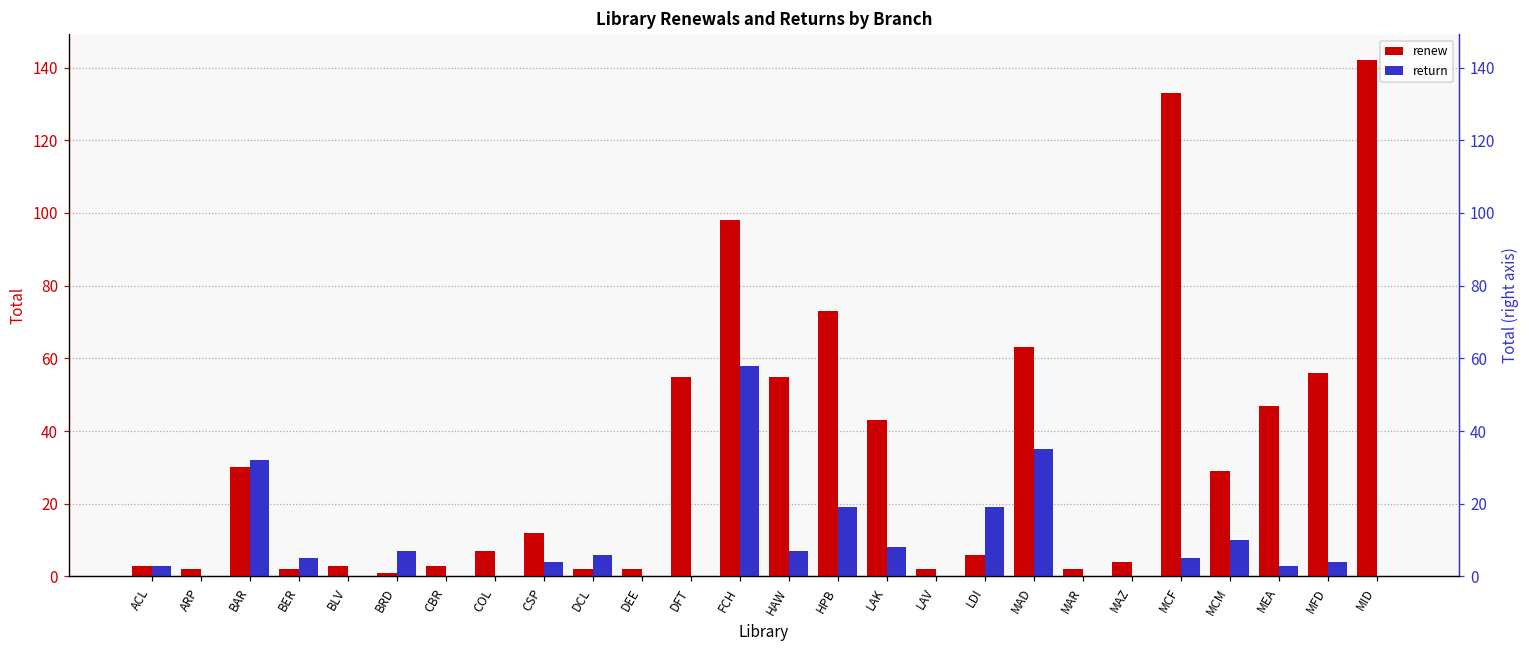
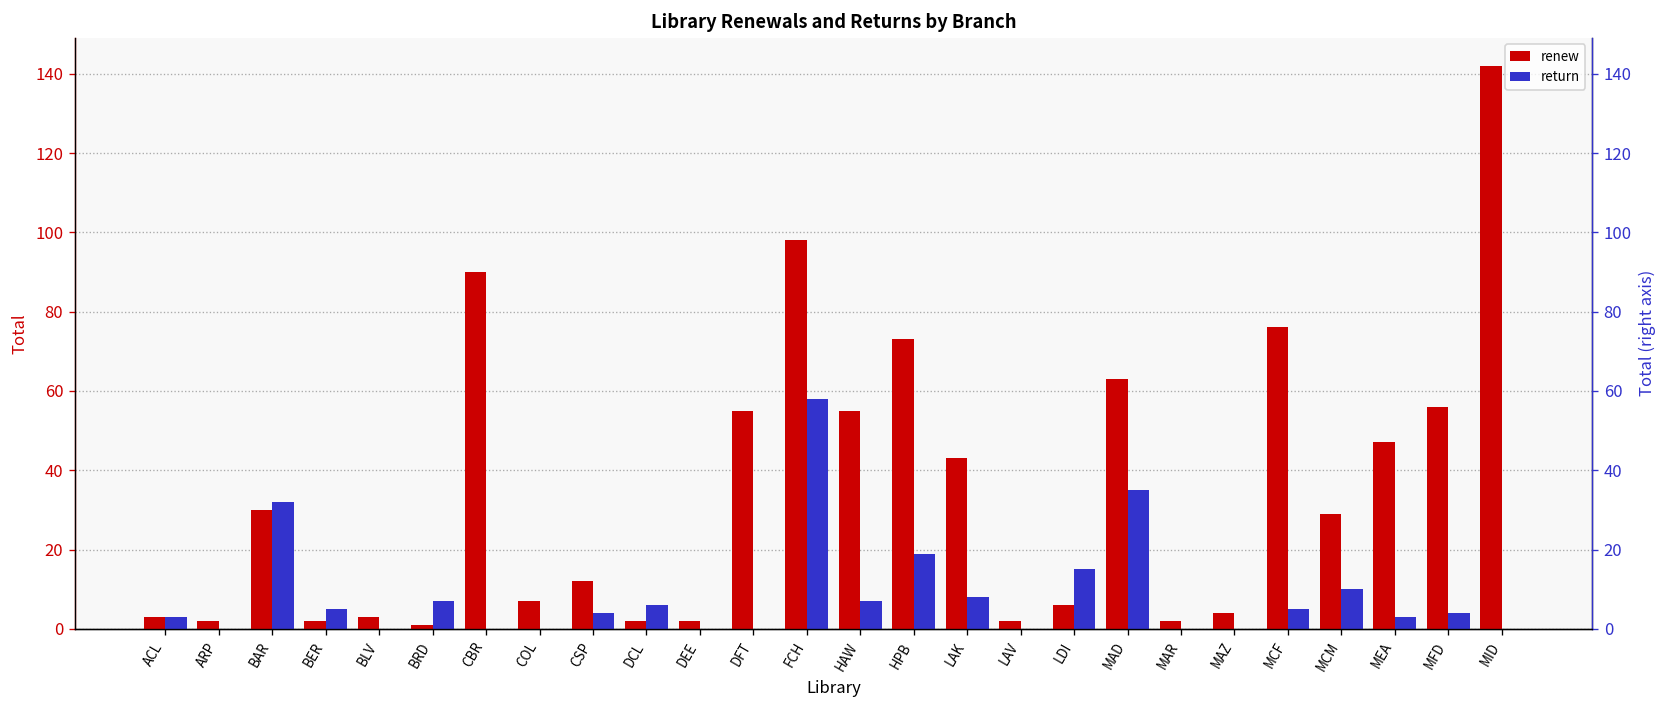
renew, CBR: 3 -> 90
return, LDI: 19 -> 15
renew, MCF: 133 -> 76
